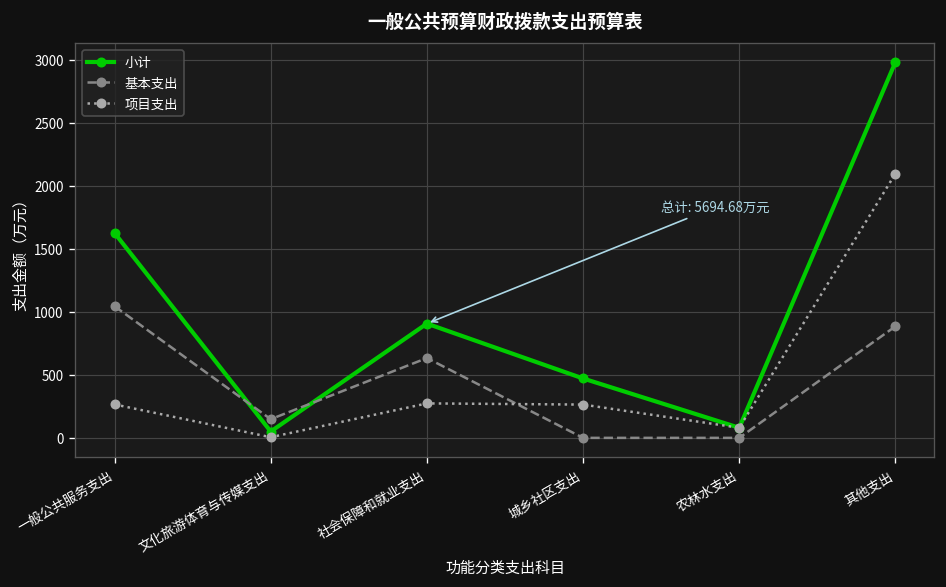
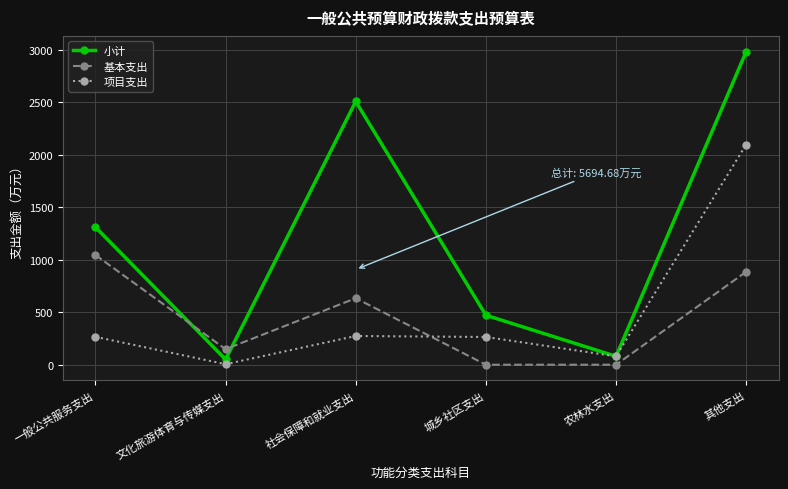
小计, 一般公共服务支出: 1630 -> 1310
小计, 社会保障和就业支出: 910 -> 2510
